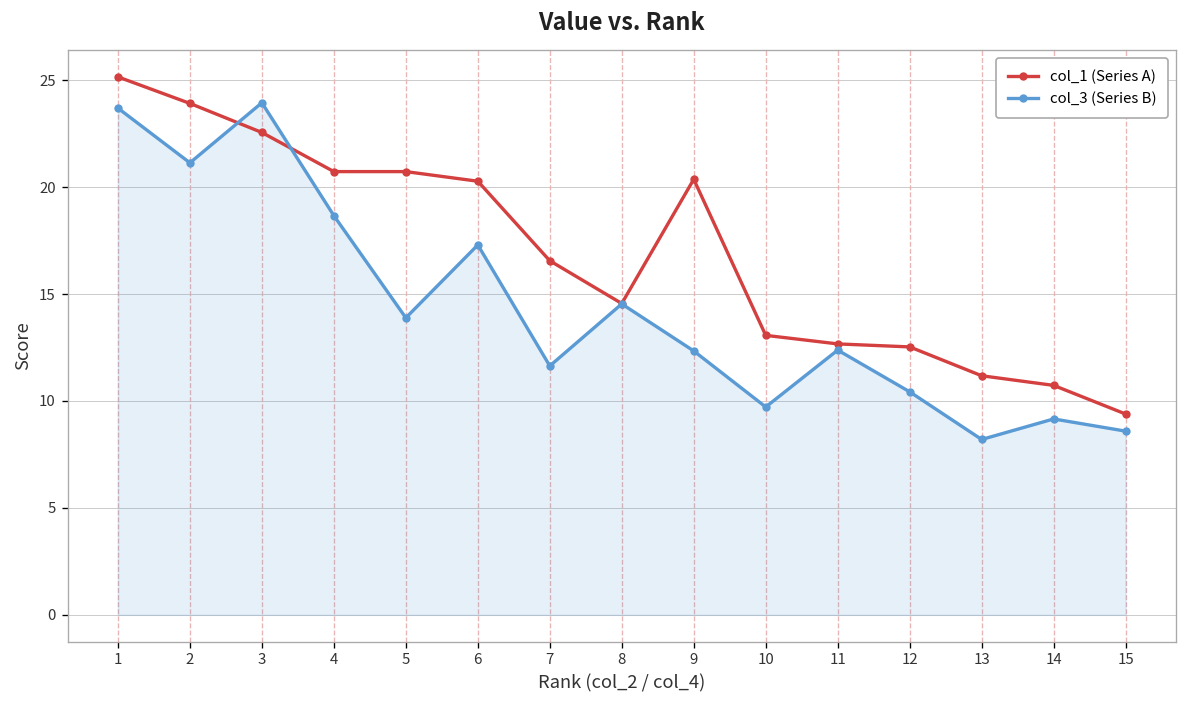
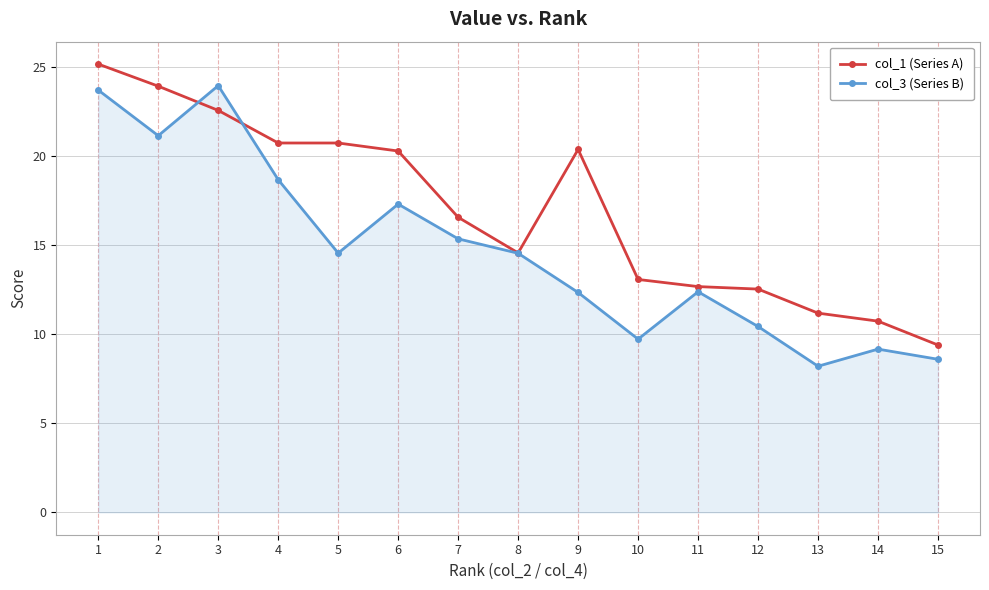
col_3 (Series B), 5: 13.9 -> 14.6
col_3 (Series B), 7: 11.6 -> 15.4
